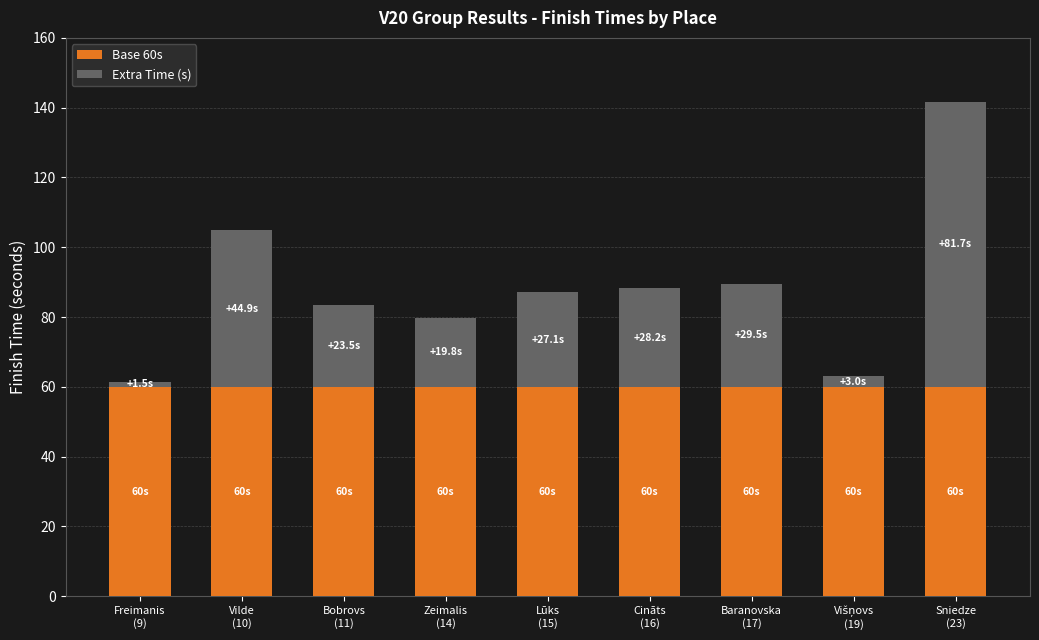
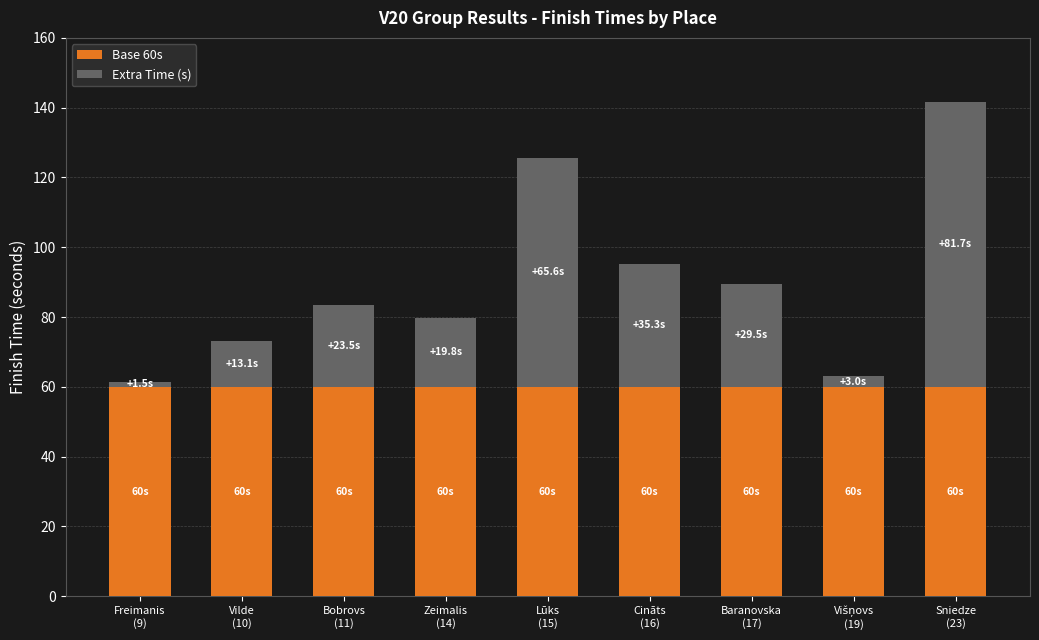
Extra Time (s), Vilde (10): +44.9s -> +13.1s
Extra Time (s), Lūks (15): +27.1s -> +65.6s
Extra Time (s), Cināts (16): +28.2s -> +35.3s
